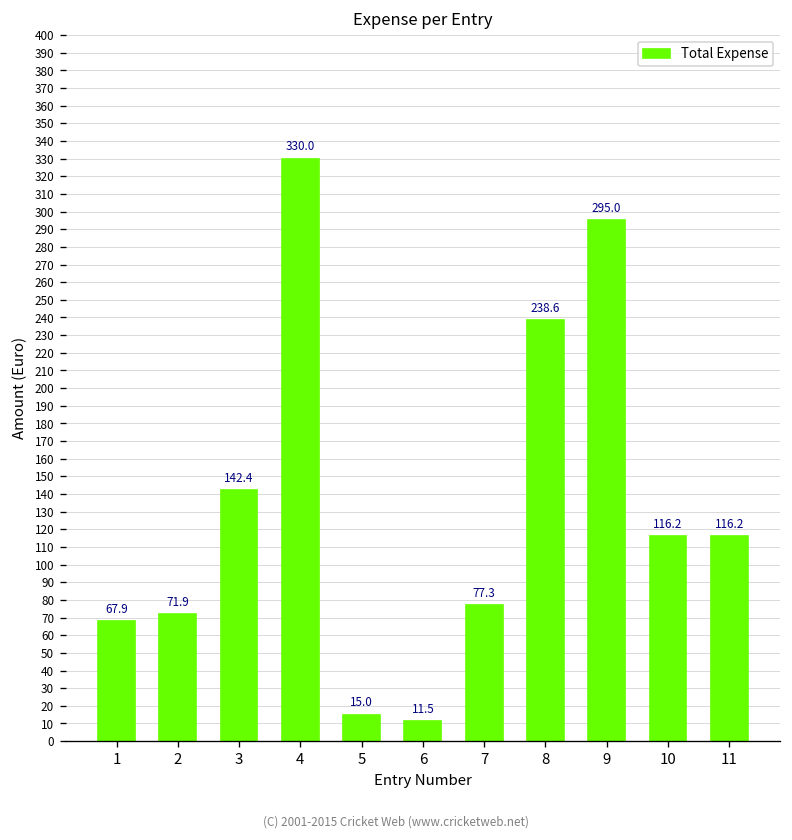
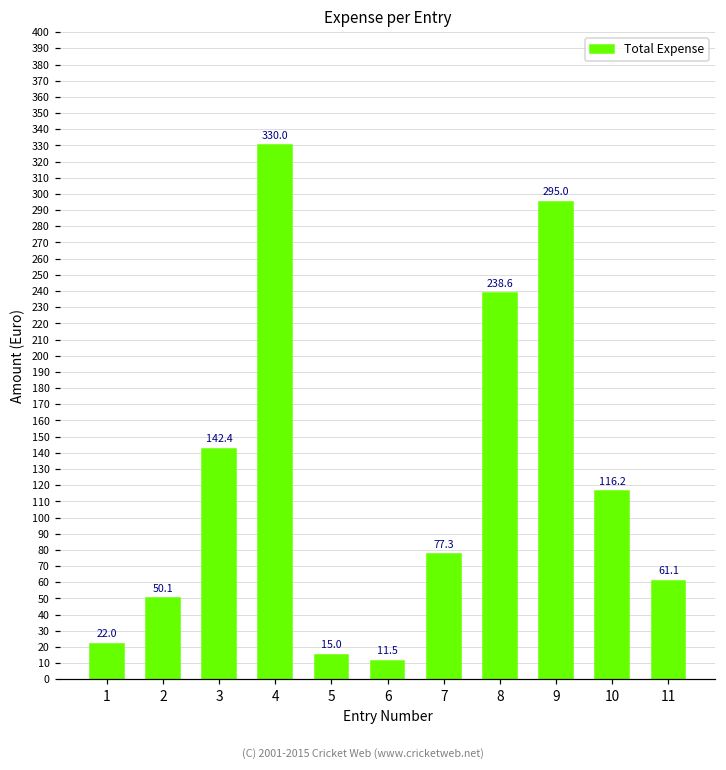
1: 67.9 -> 22.0
2: 71.9 -> 50.1
11: 116.2 -> 61.1
